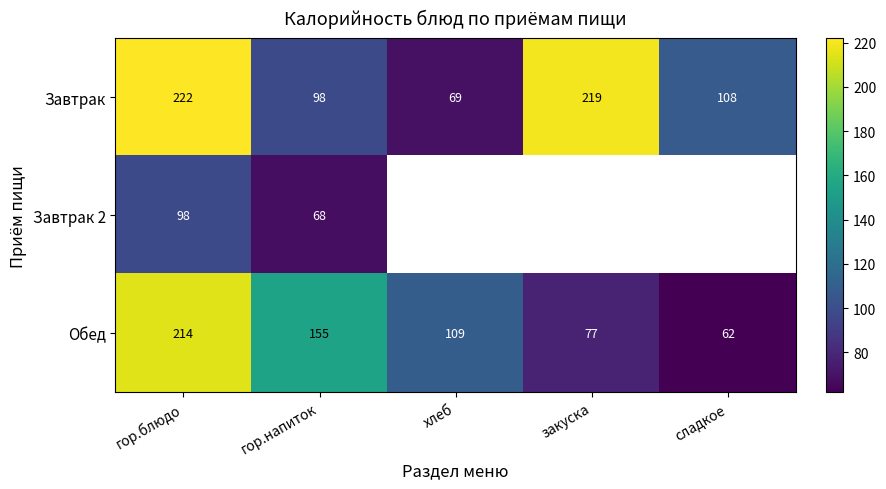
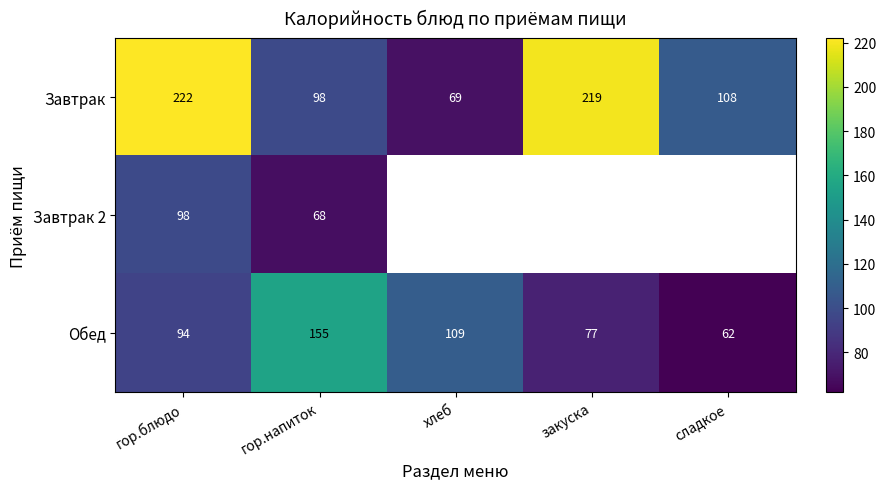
Обед, гор.блюдо: 214 -> 94
